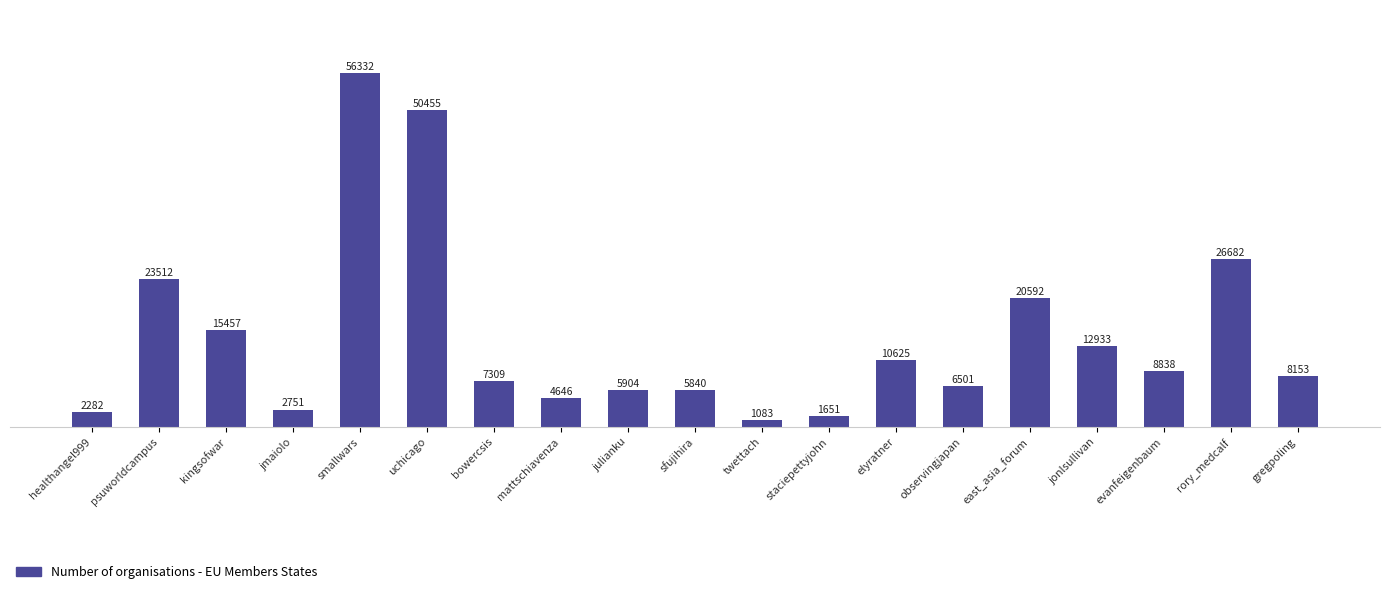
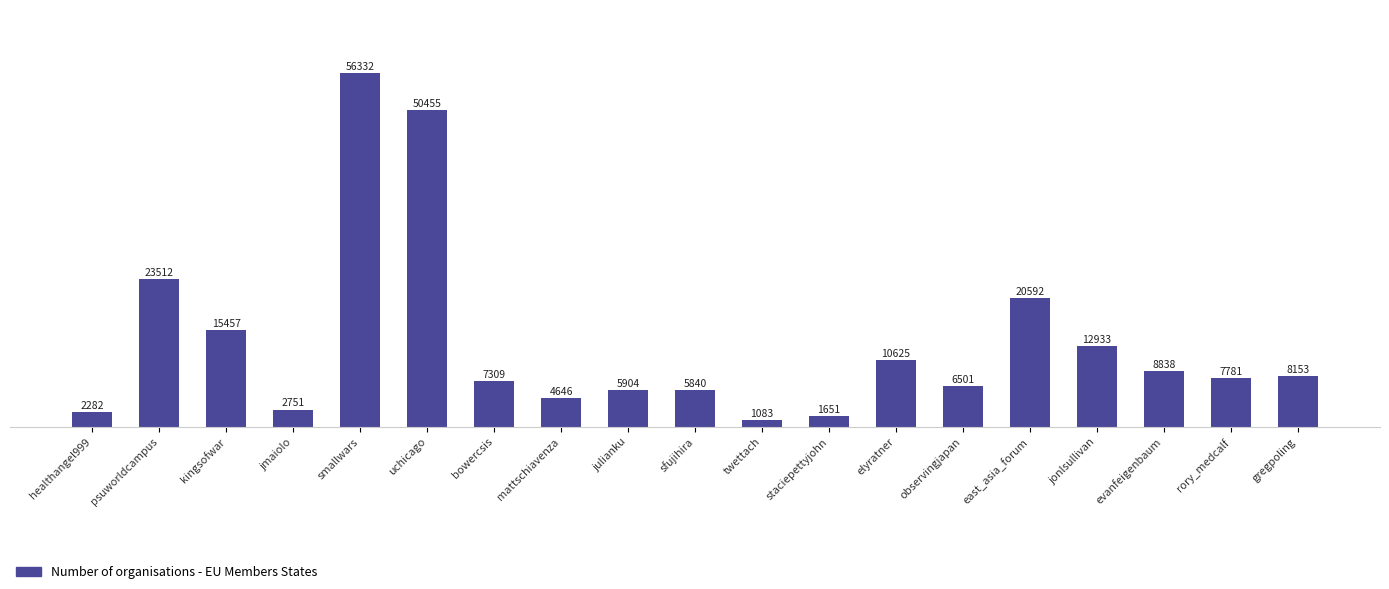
rory_medcalf: 26682 -> 7781
